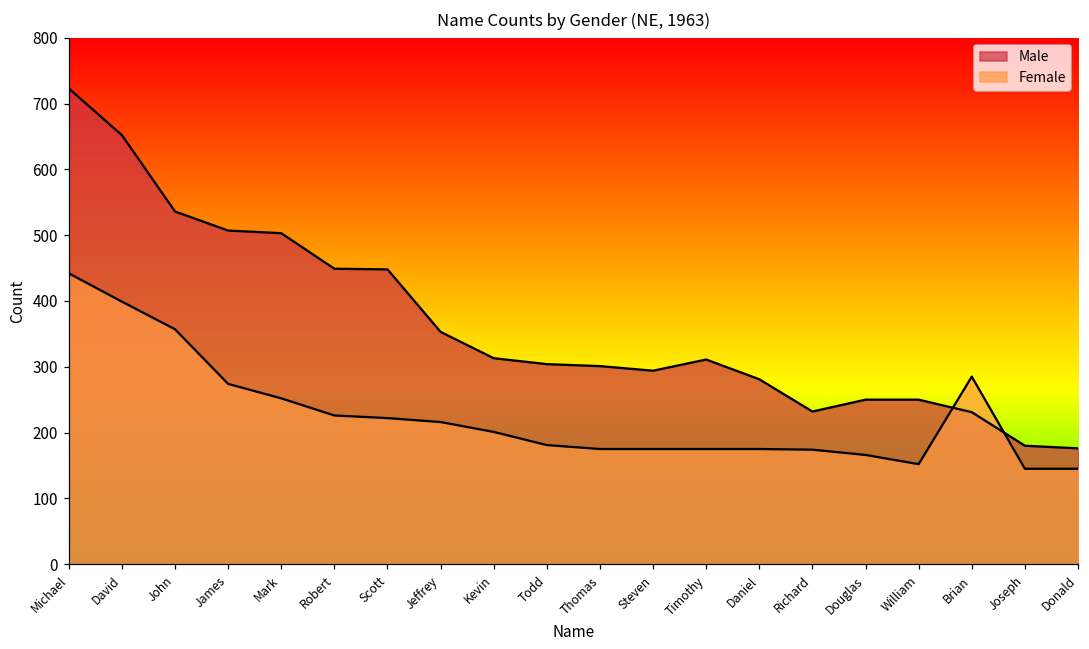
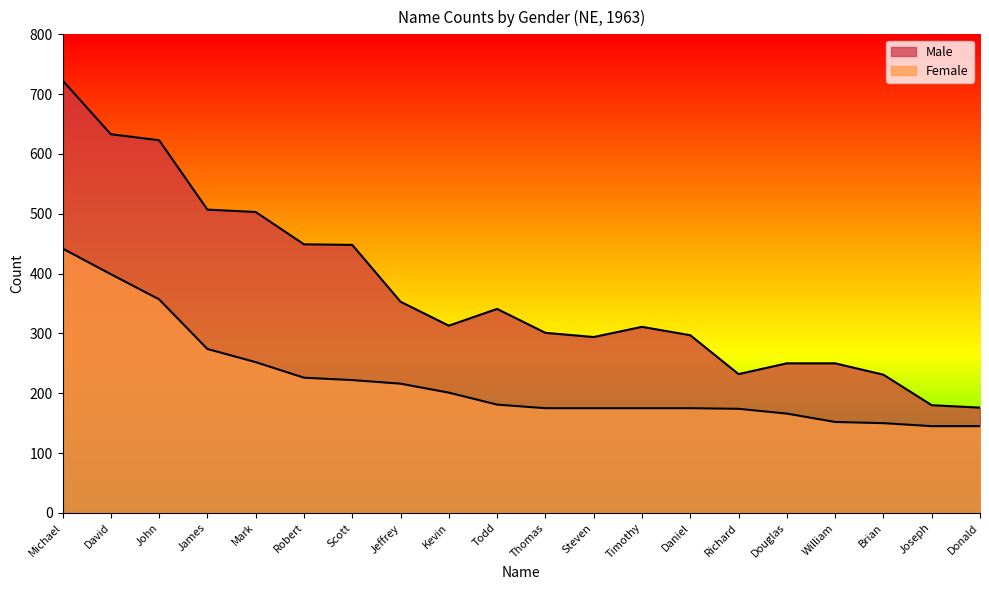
Male, David: 650 -> 630
Male, John: 540 -> 620
Male, Todd: 300 -> 340
Male, Daniel: 280 -> 300
Female, Brian: 290 -> 150
